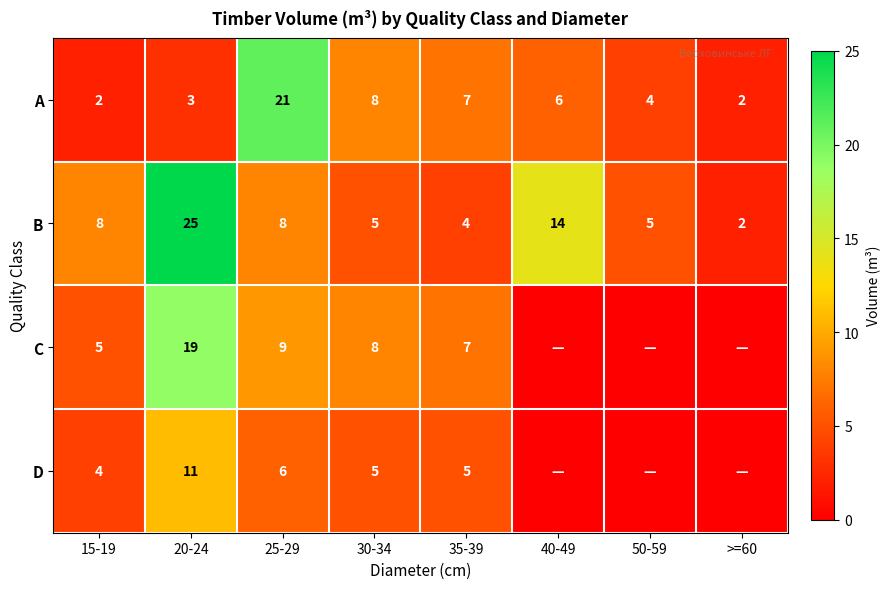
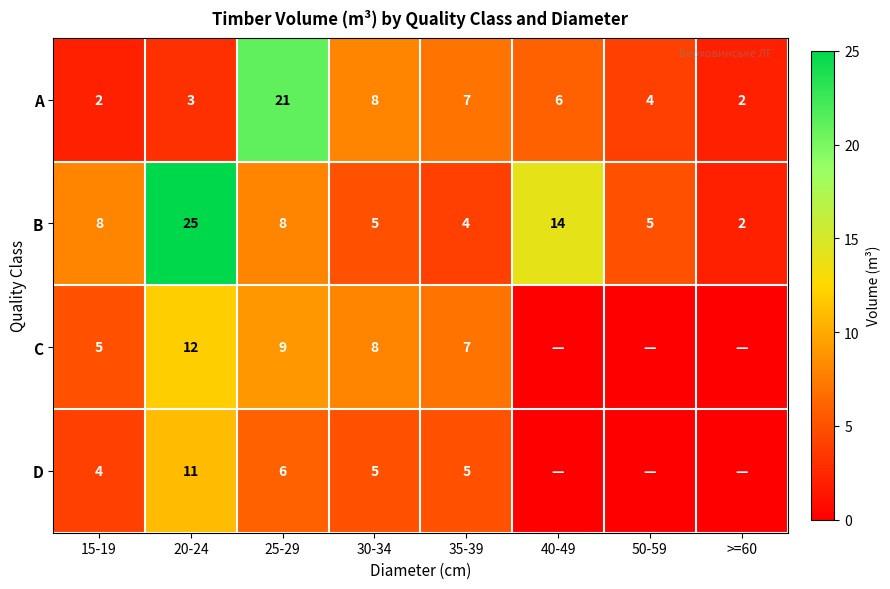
C, 20-24: 19 -> 12
